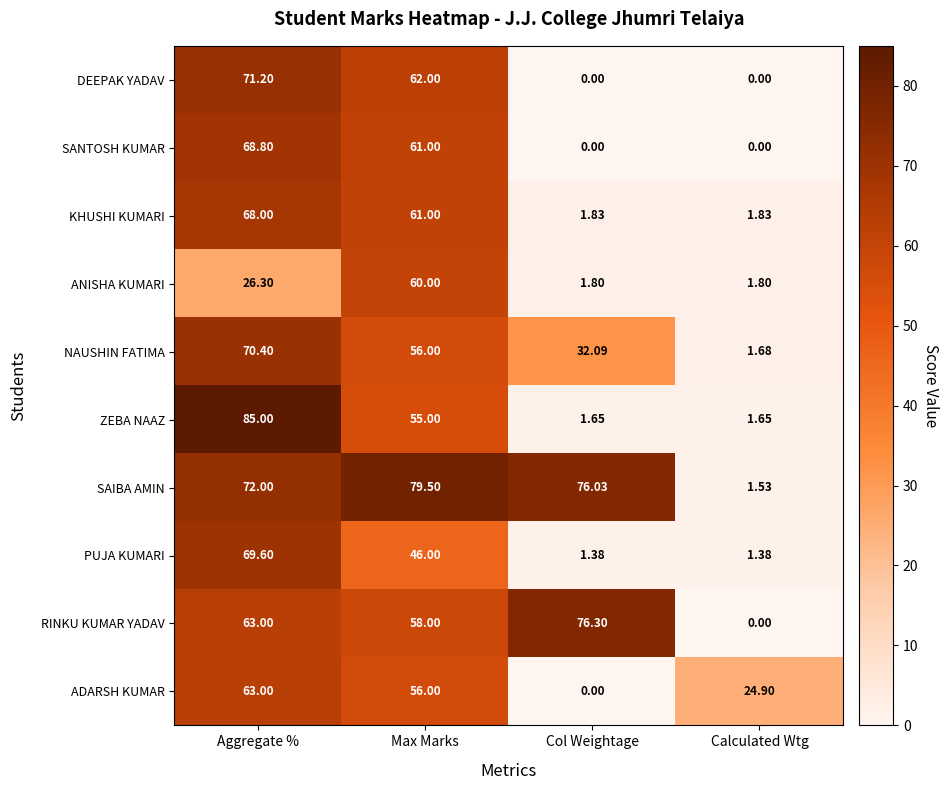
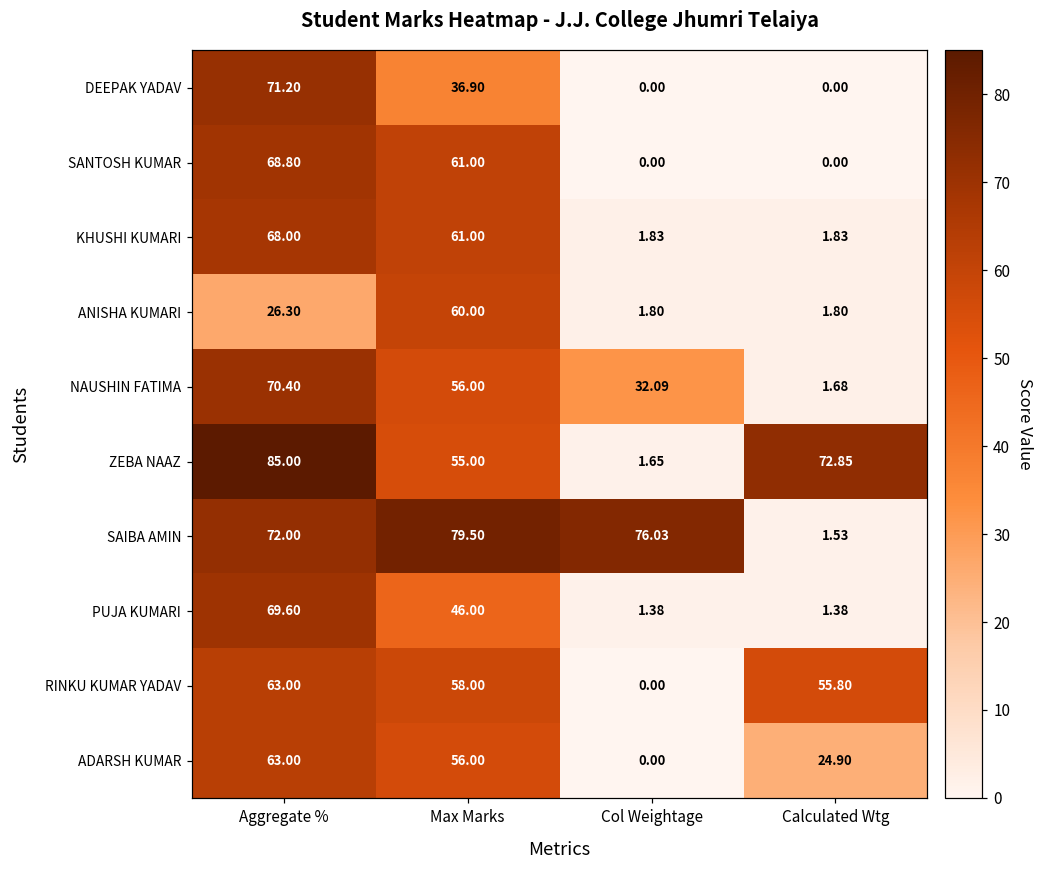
DEEPAK YADAV, Max Marks: 62.00 -> 36.90
ZEBA NAAZ, Calculated Wtg: 1.65 -> 72.85
RINKU KUMAR YADAV, Col Weightage: 76.30 -> 0.00
RINKU KUMAR YADAV, Calculated Wtg: 0.00 -> 55.80
